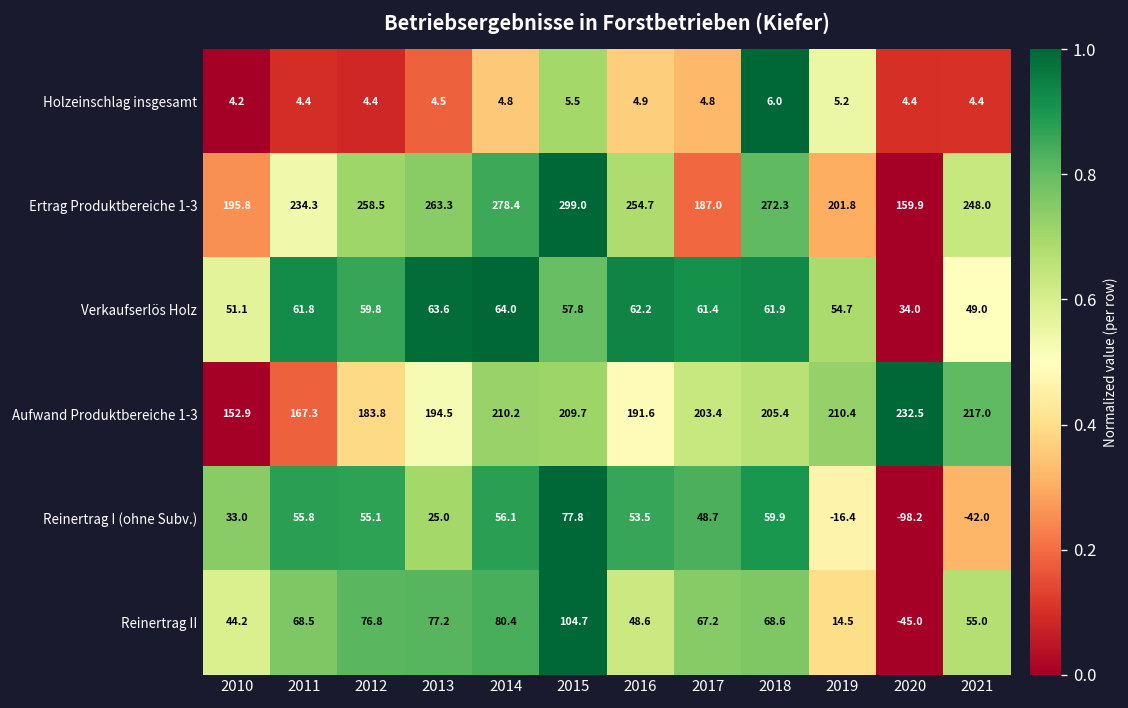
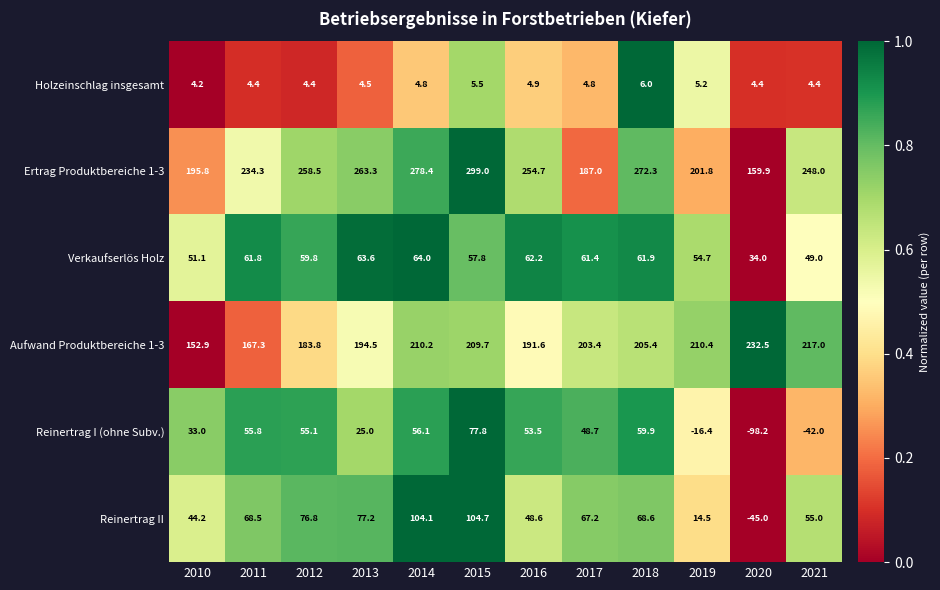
Reinertrag II, 2014: 80.4 -> 104.1
